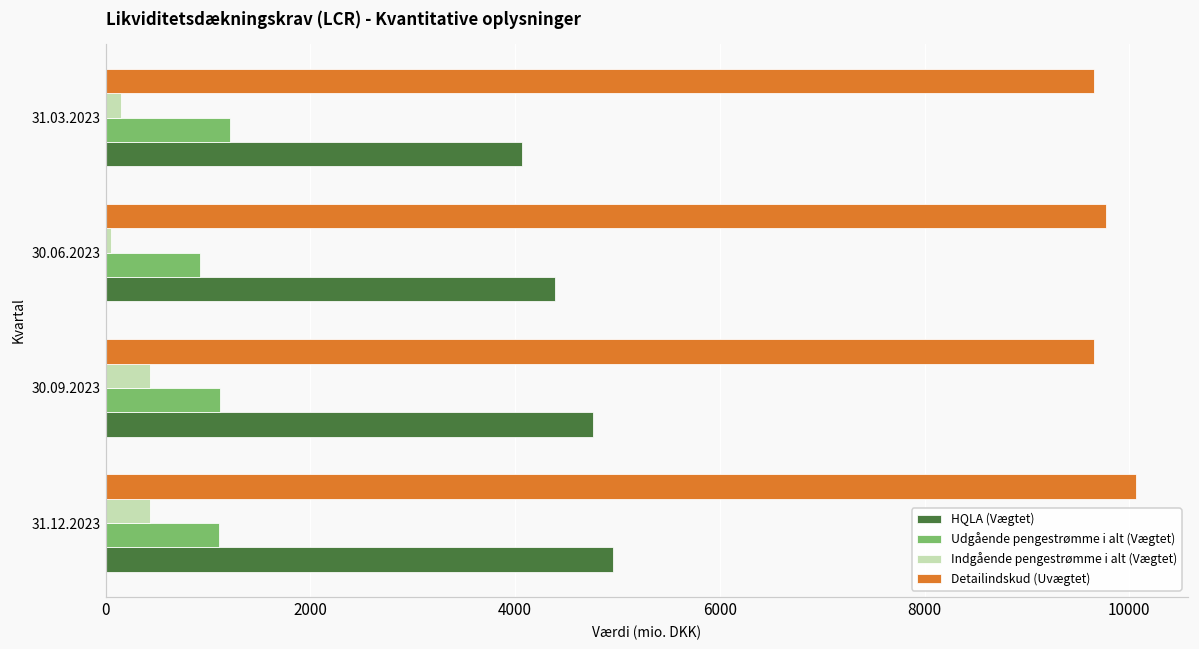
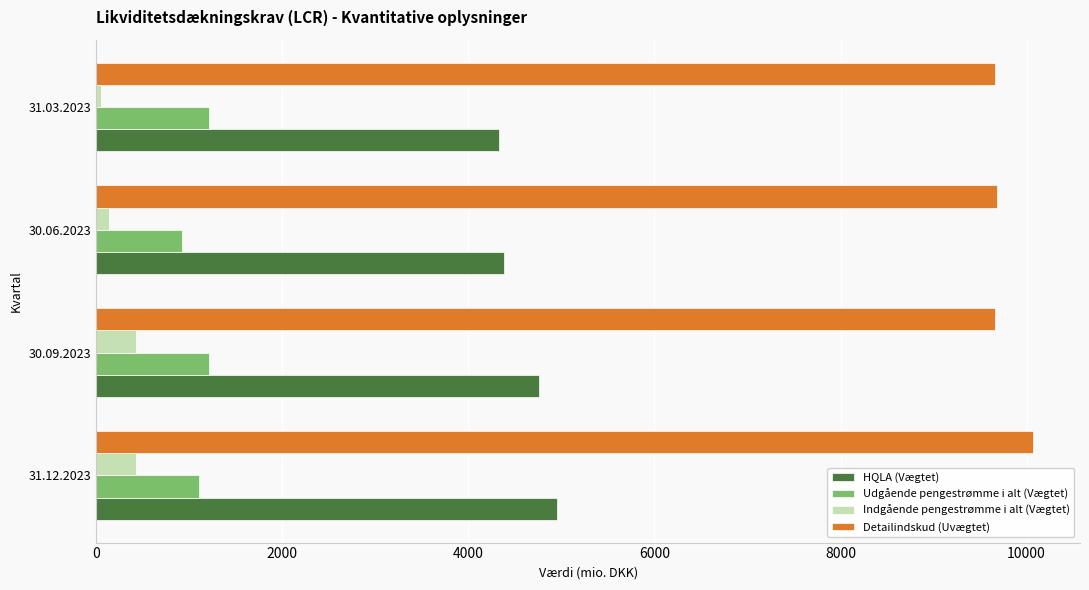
Indgående pengestrømme i alt (Vægtet), 31.03.2023: 200 -> 0
HQLA (Vægtet), 31.03.2023: 4100 -> 4300
Detailindskud (Uvægtet), 30.06.2023: 9800 -> 9700
Indgående pengestrømme i alt (Vægtet), 30.06.2023: 50 -> 140
Udgående pengestrømme i alt (Vægtet), 30.09.2023: 1100 -> 1200
